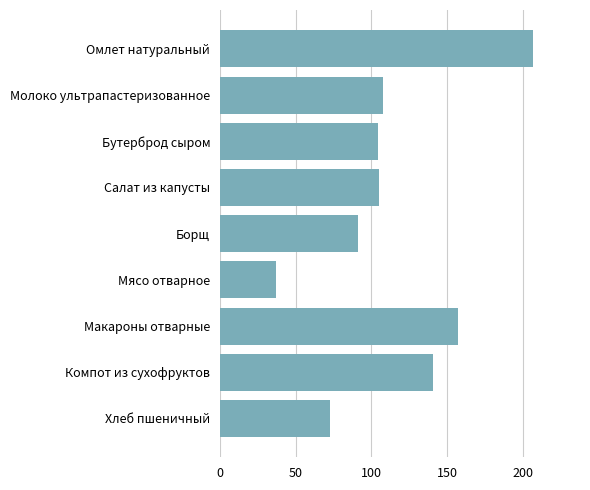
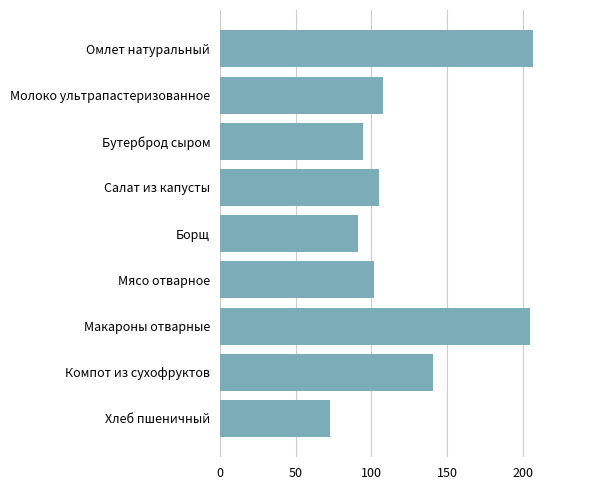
Бутерброд сыром: 105 -> 94
Мясо отварное: 37 -> 102
Макароны отварные: 157 -> 205
